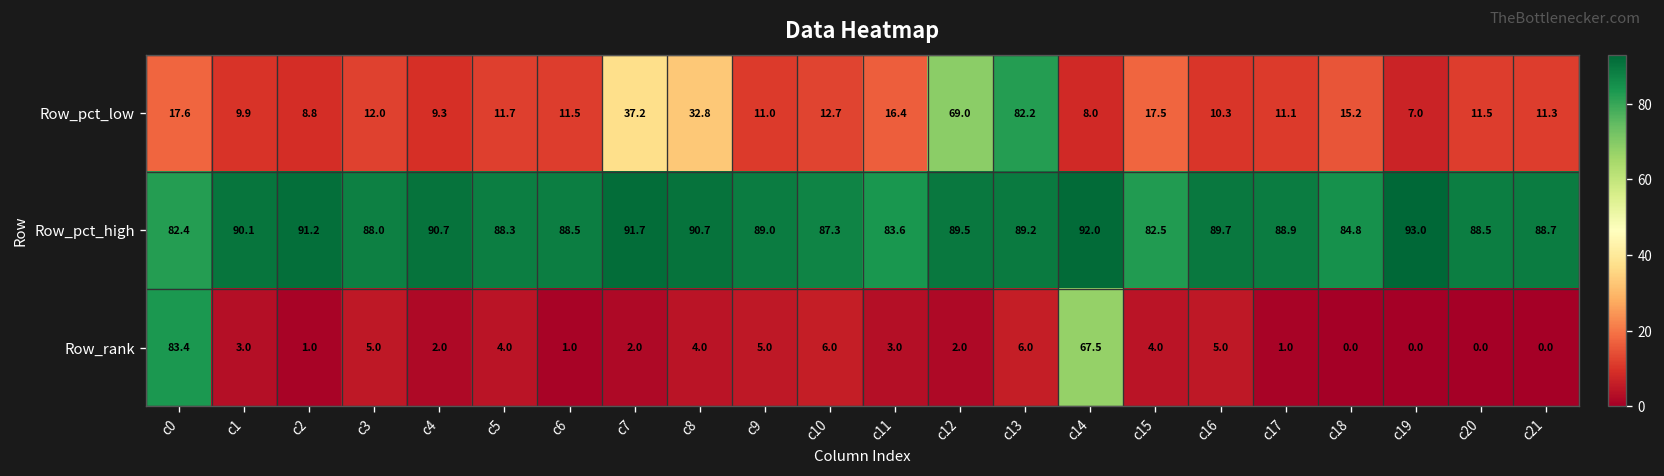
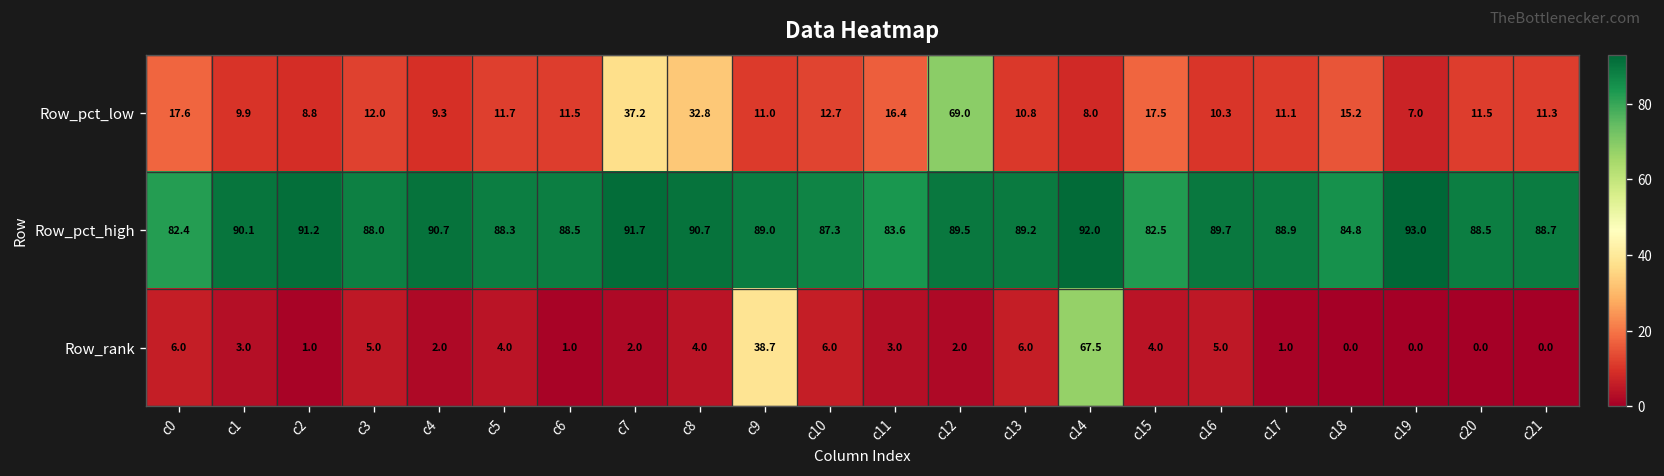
Row_pct_low, c13: 82.2 -> 10.8
Row_rank, c0: 83.4 -> 6.0
Row_rank, c9: 5.0 -> 38.7
